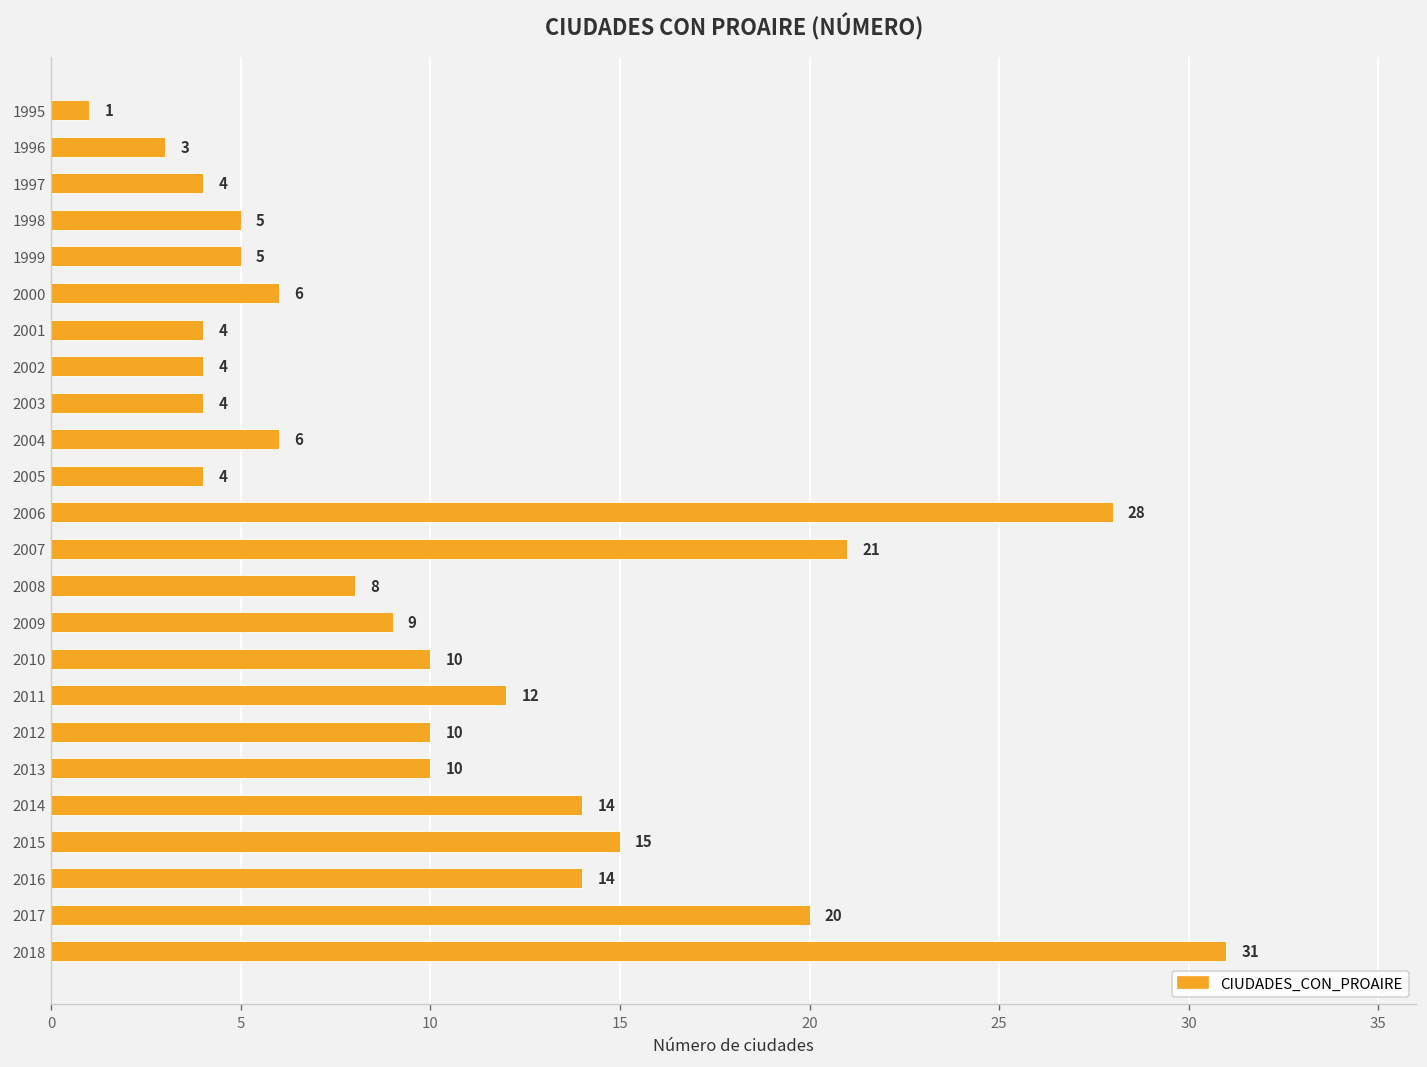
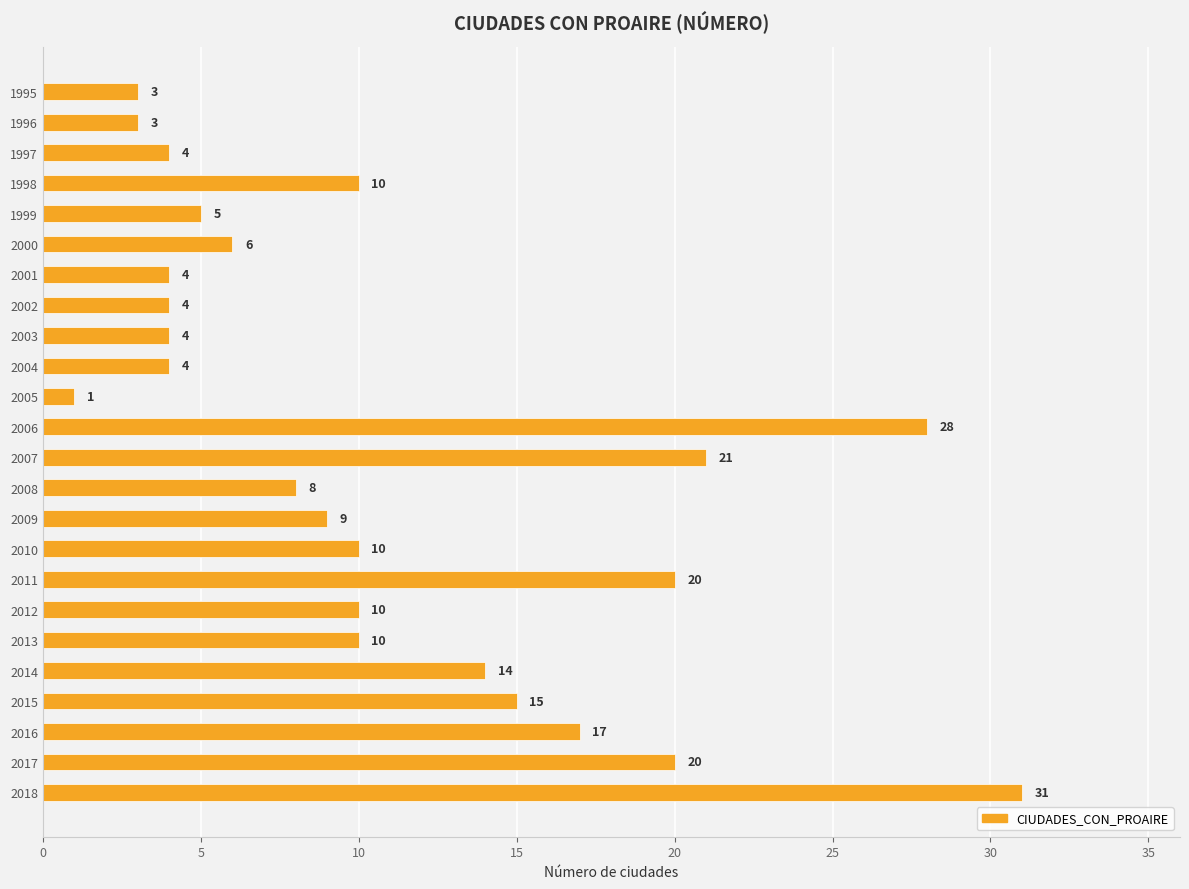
1995: 1 -> 3
1998: 5 -> 10
2004: 6 -> 4
2005: 4 -> 1
2011: 12 -> 20
2016: 14 -> 17
